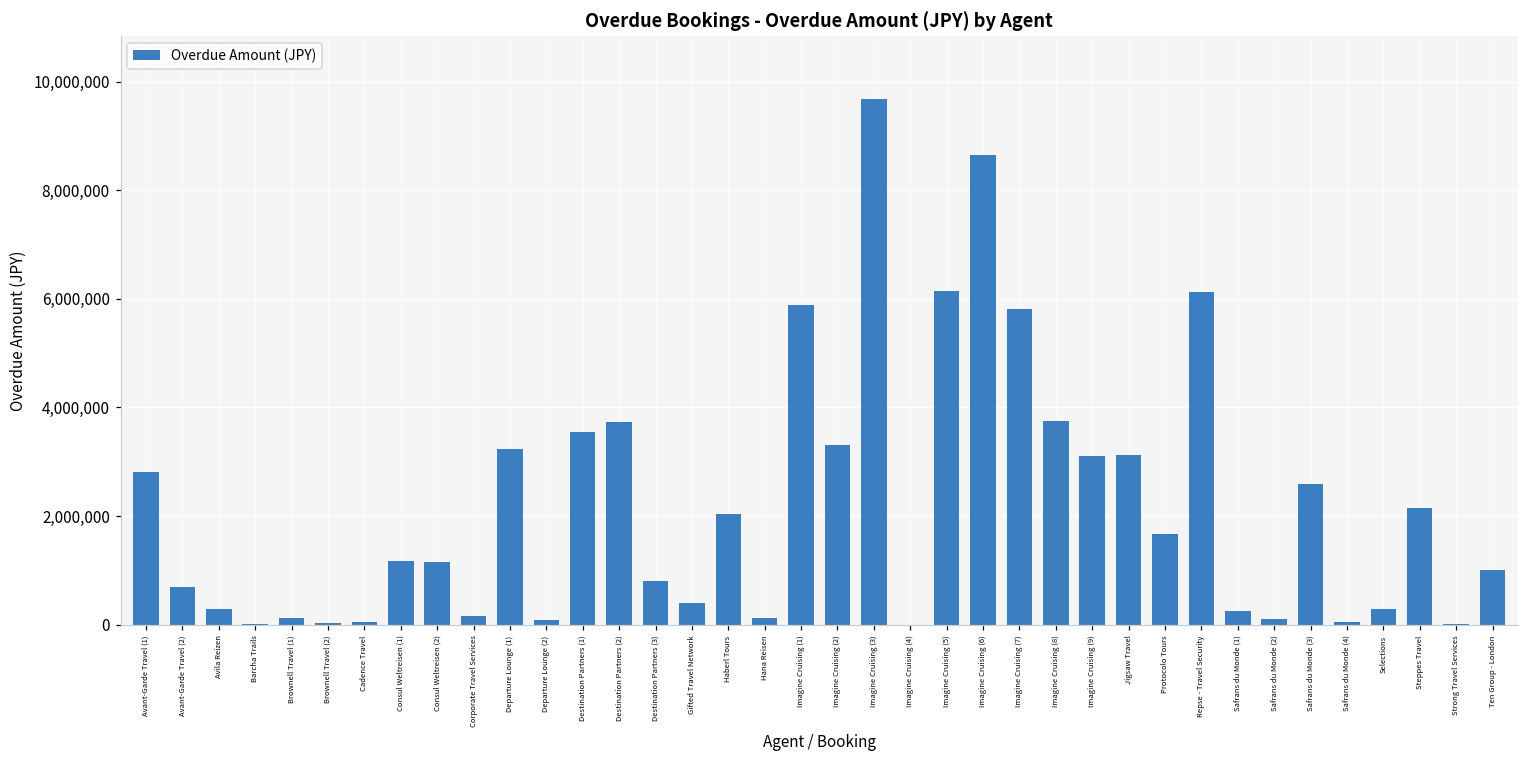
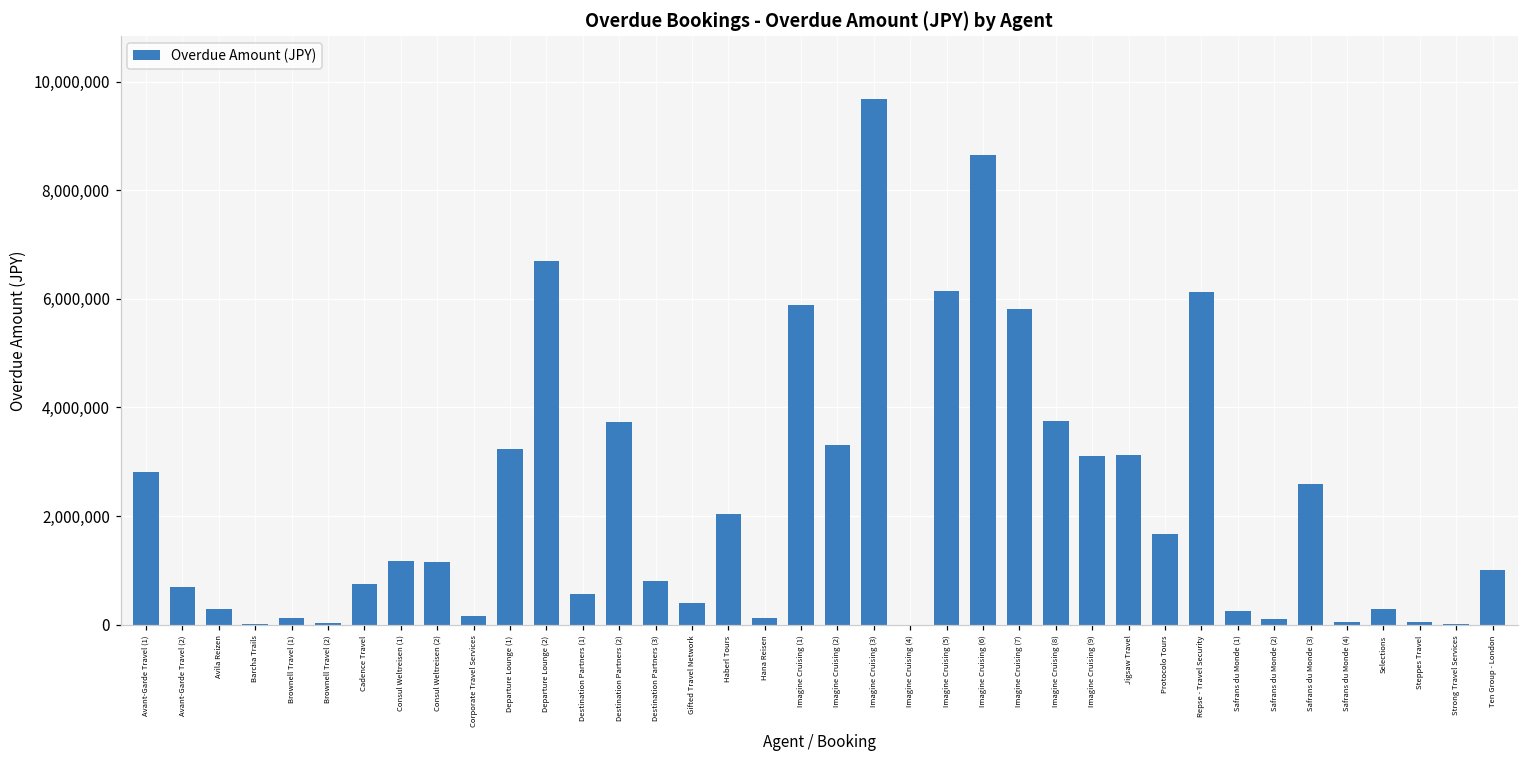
Cadence Travel: 100,000 -> 700,000
Departure Lounge (2): 100,000 -> 6,700,000
Destination Partners (1): 3,500,000 -> 600,000
Steppes Travel: 2,200,000 -> 100,000
